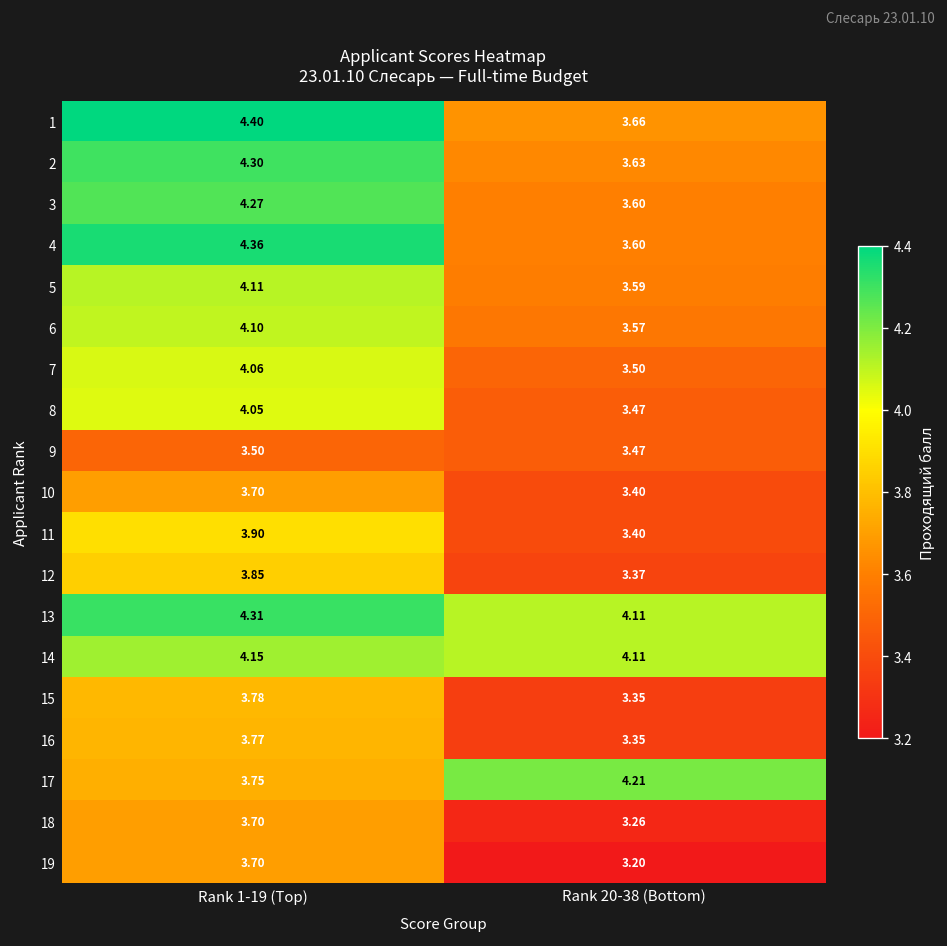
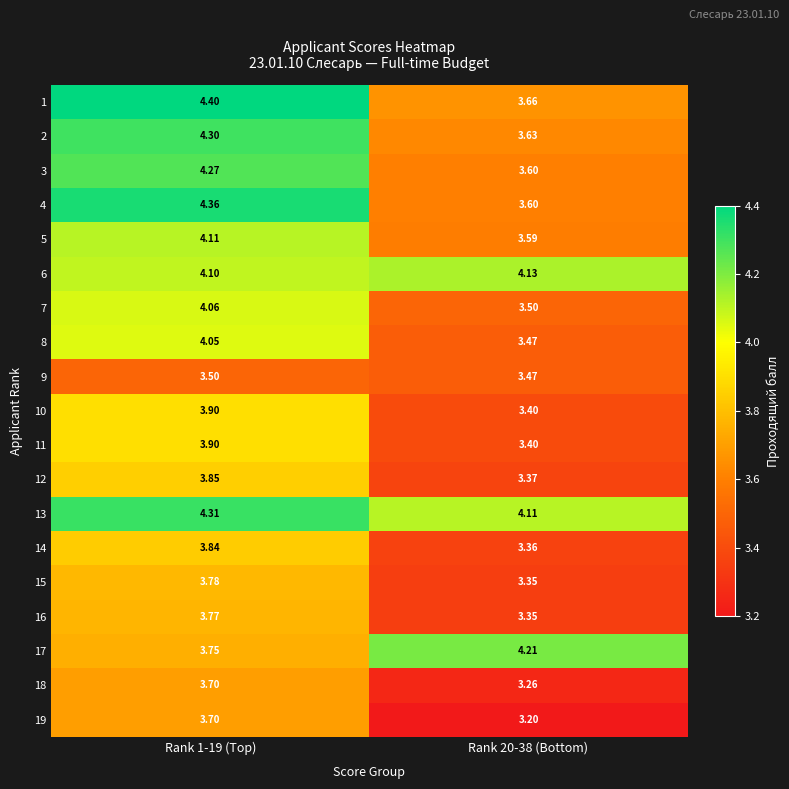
6, Rank 20-38 (Bottom): 3.57 -> 4.13
10, Rank 1-19 (Top): 3.70 -> 3.90
14, Rank 1-19 (Top): 4.15 -> 3.84
14, Rank 20-38 (Bottom): 4.11 -> 3.36
